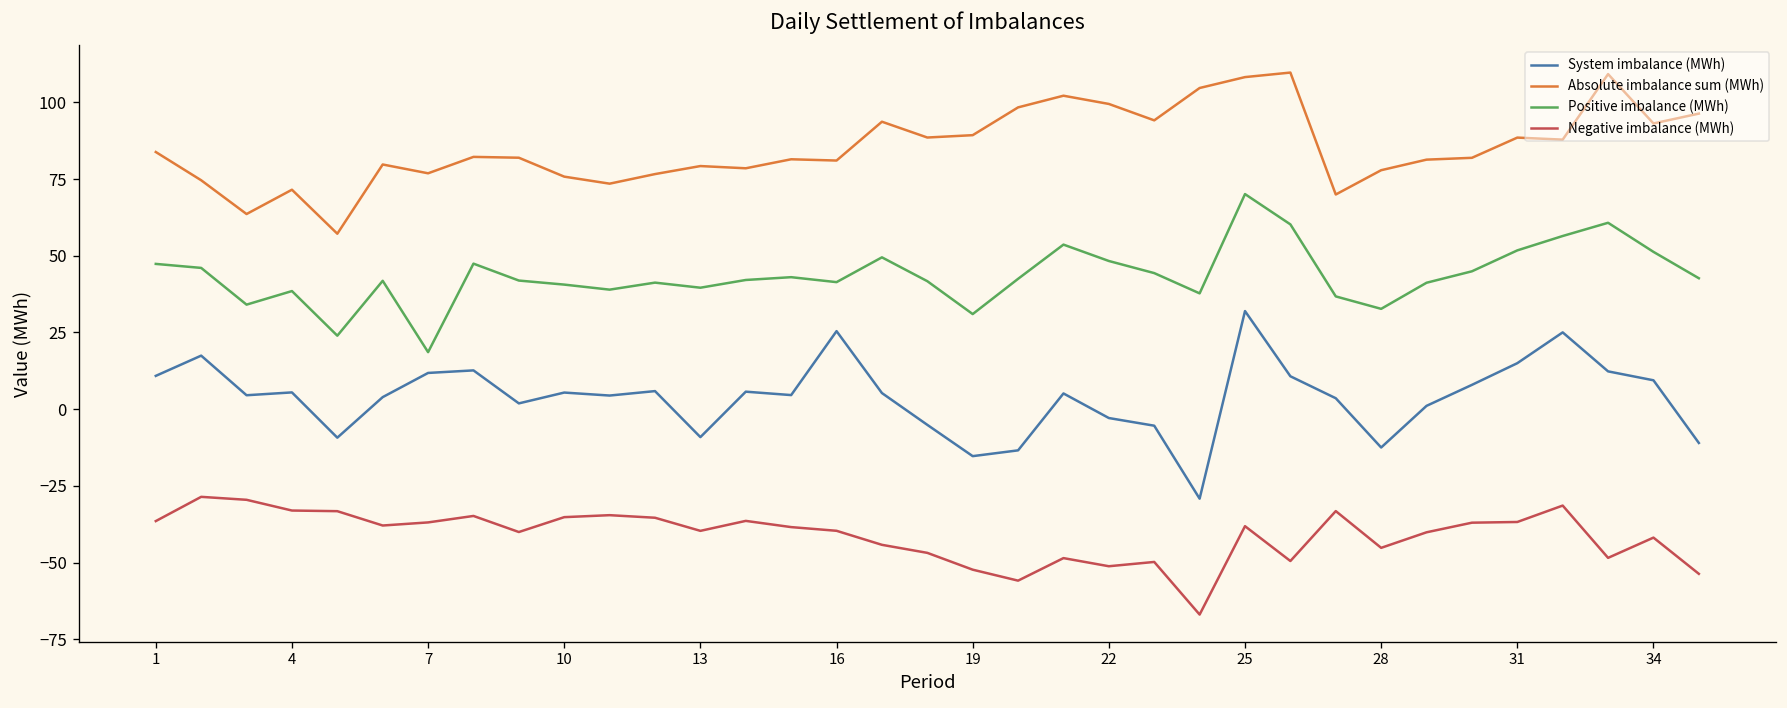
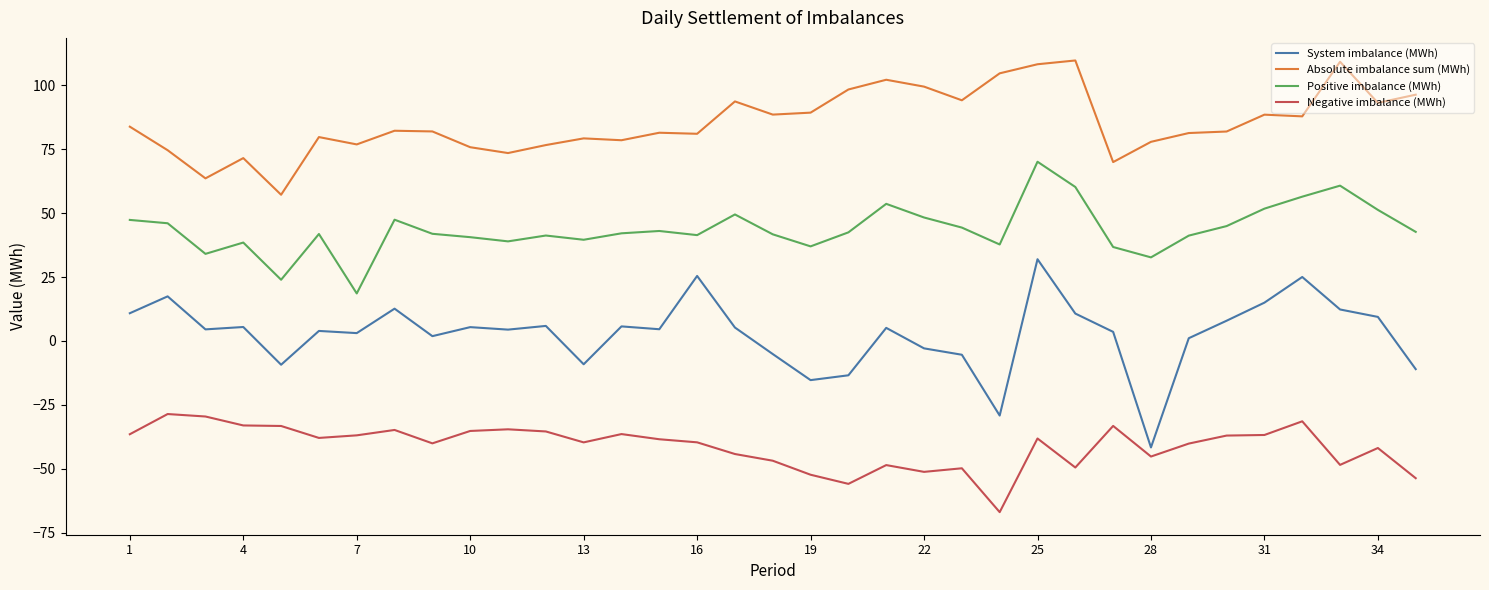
System imbalance (MWh), 7: 12 -> 3
Positive imbalance (MWh), 19: 31 -> 37
System imbalance (MWh), 28: -12 -> -42
